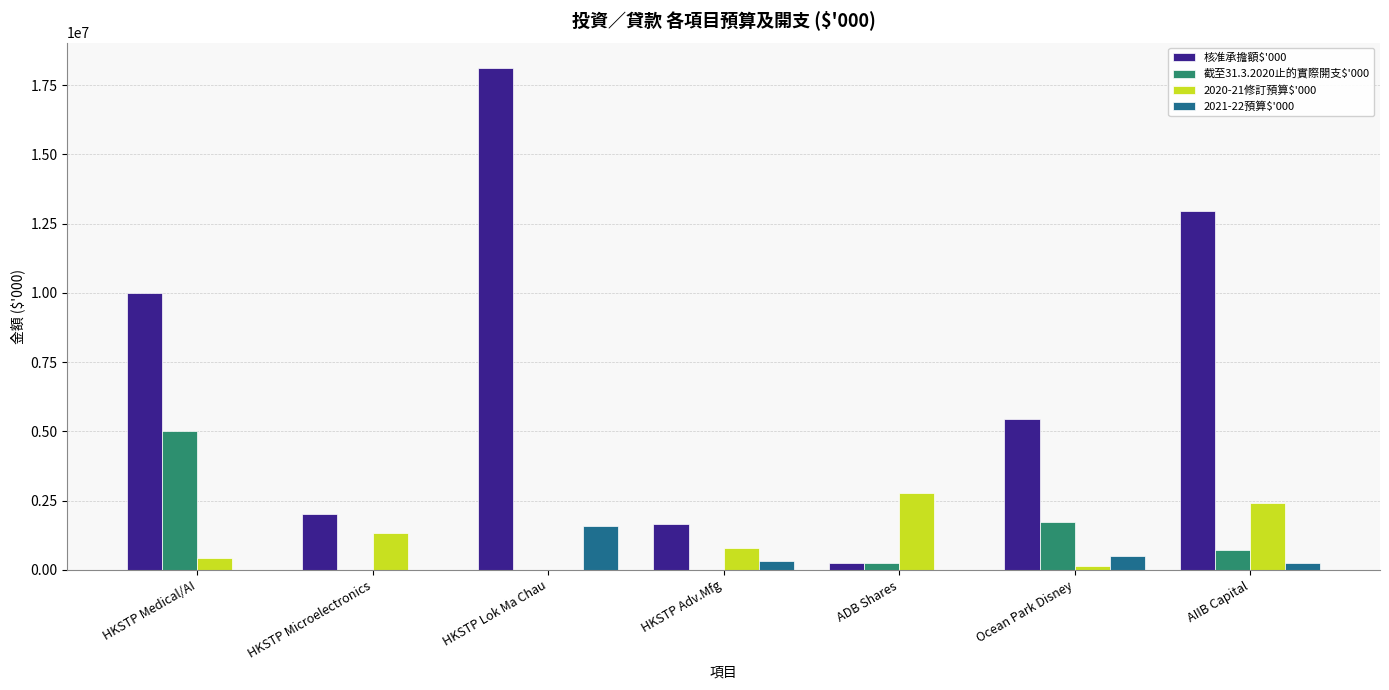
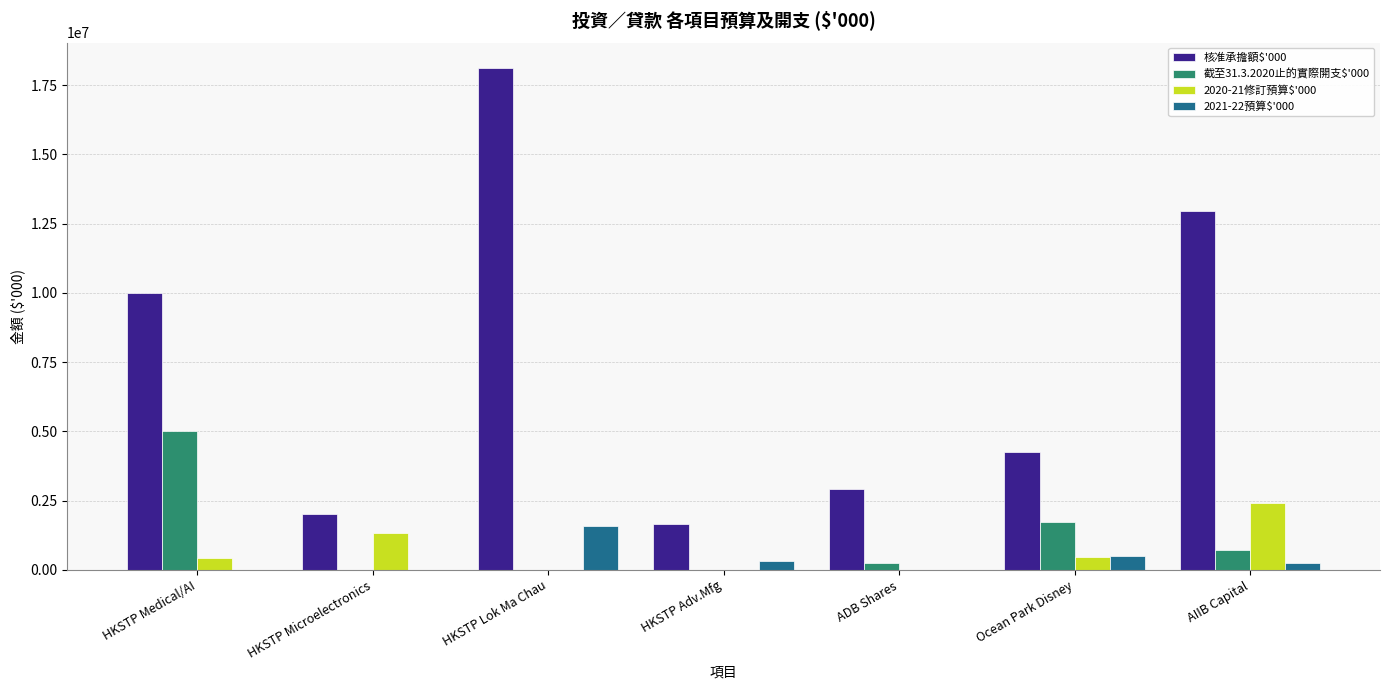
2020-21修訂預算$'000, HKSTP Adv.Mfg: 800000 -> 0
核准承擔額$'000, ADB Shares: 200000 -> 2900000
2020-21修訂預算$'000, ADB Shares: 2800000 -> 0
核准承擔額$'000, Ocean Park Disney: 5500000 -> 4200000
2020-21修訂預算$'000, Ocean Park Disney: 200000 -> 400000
